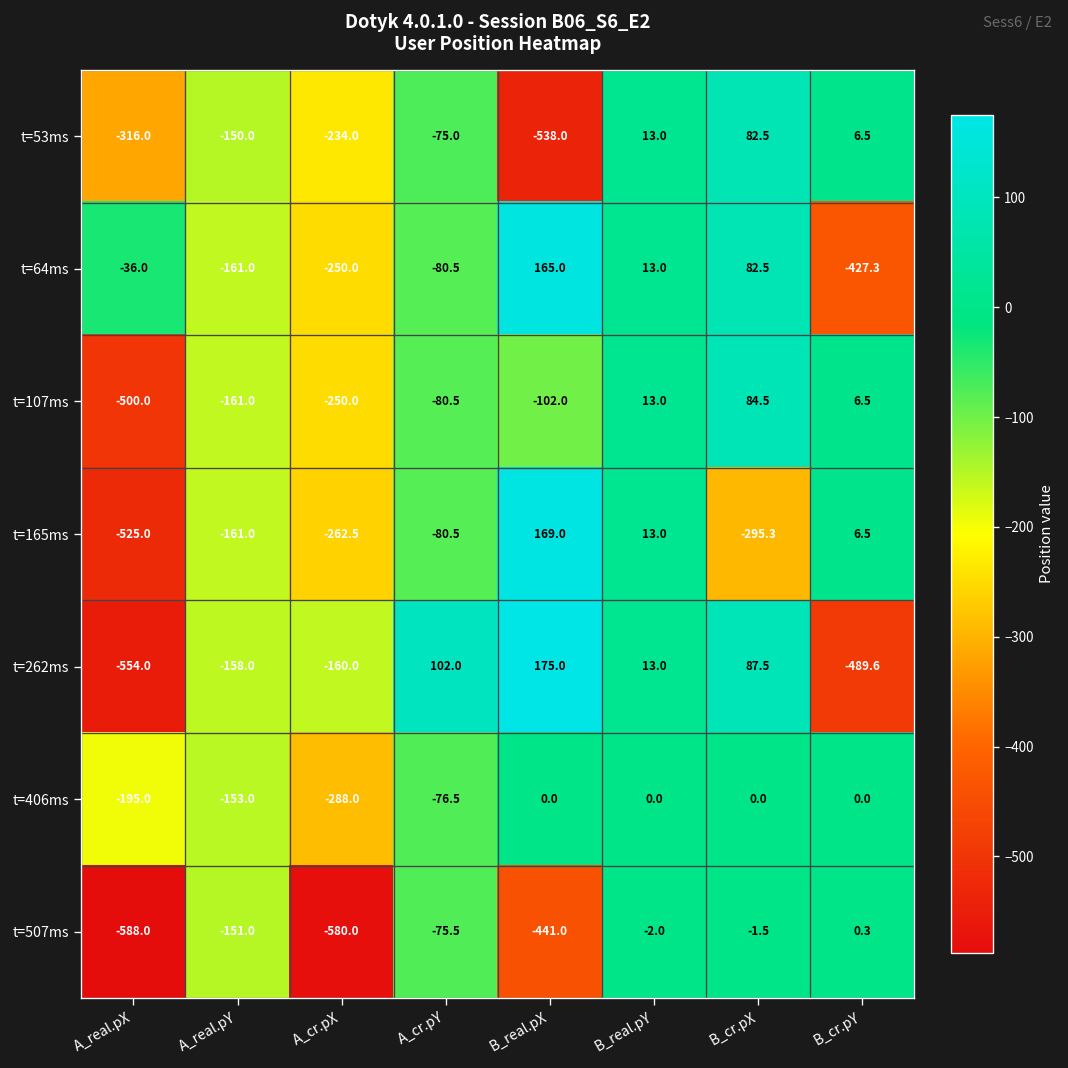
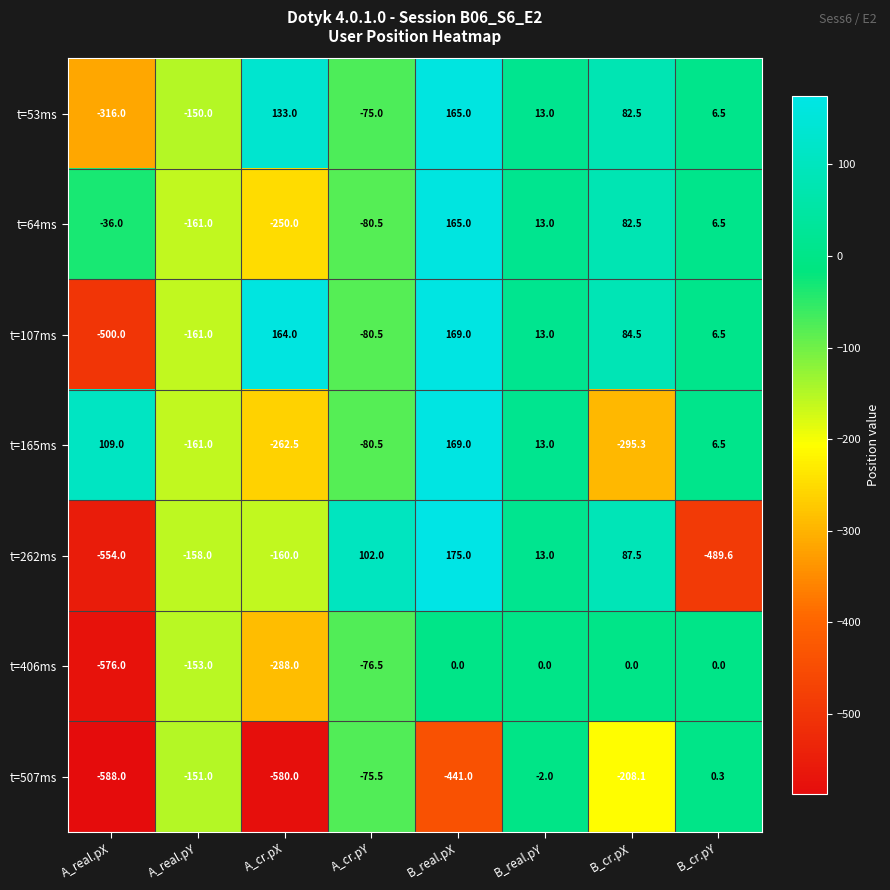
t=53ms, A_cr.pX: -234.0 -> 133.0
t=53ms, B_real.pX: -538.0 -> 165.0
t=64ms, B_cr.pY: -427.3 -> 6.5
t=107ms, A_cr.pX: -250.0 -> 164.0
t=107ms, B_real.pX: -102.0 -> 169.0
t=165ms, A_real.pX: -525.0 -> 109.0
t=406ms, A_real.pX: -195.0 -> -576.0
t=507ms, B_cr.pX: -1.5 -> -208.1
